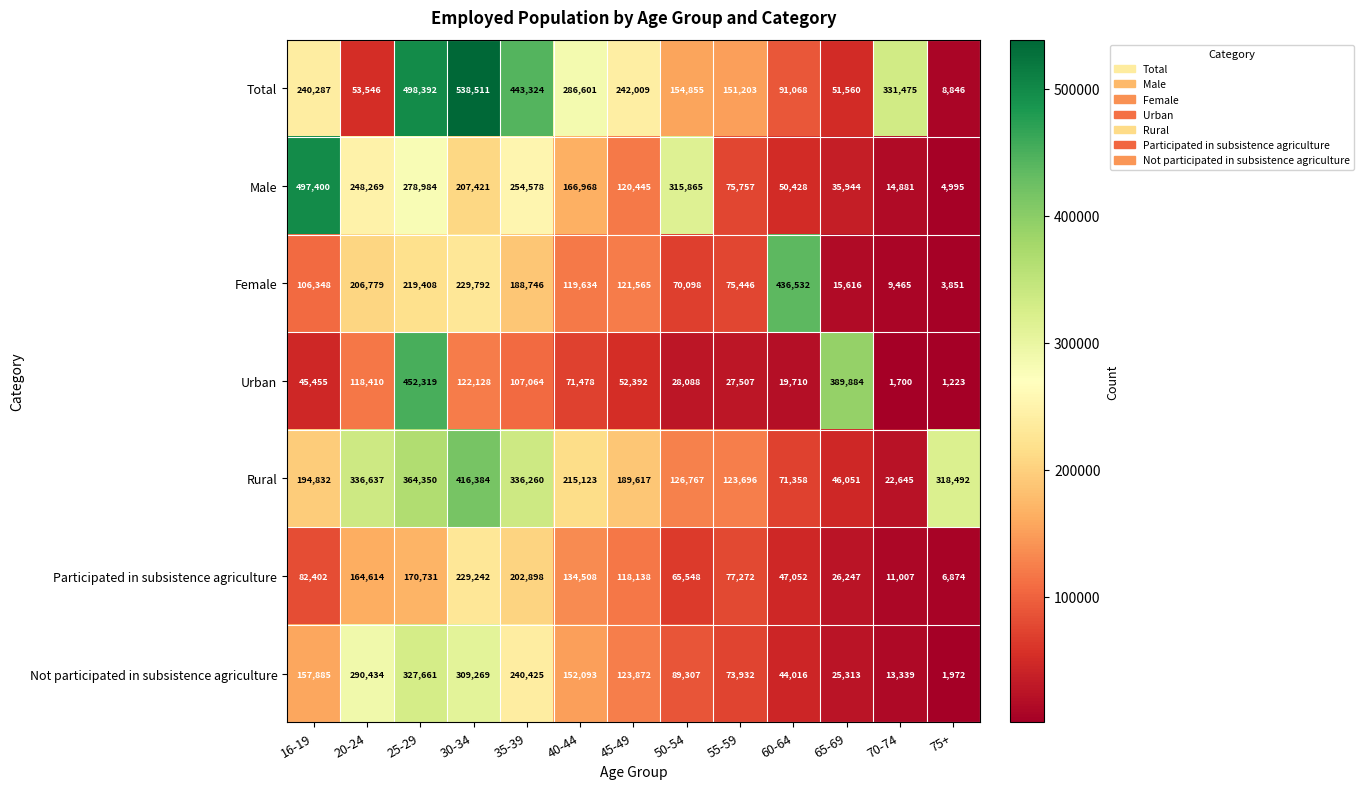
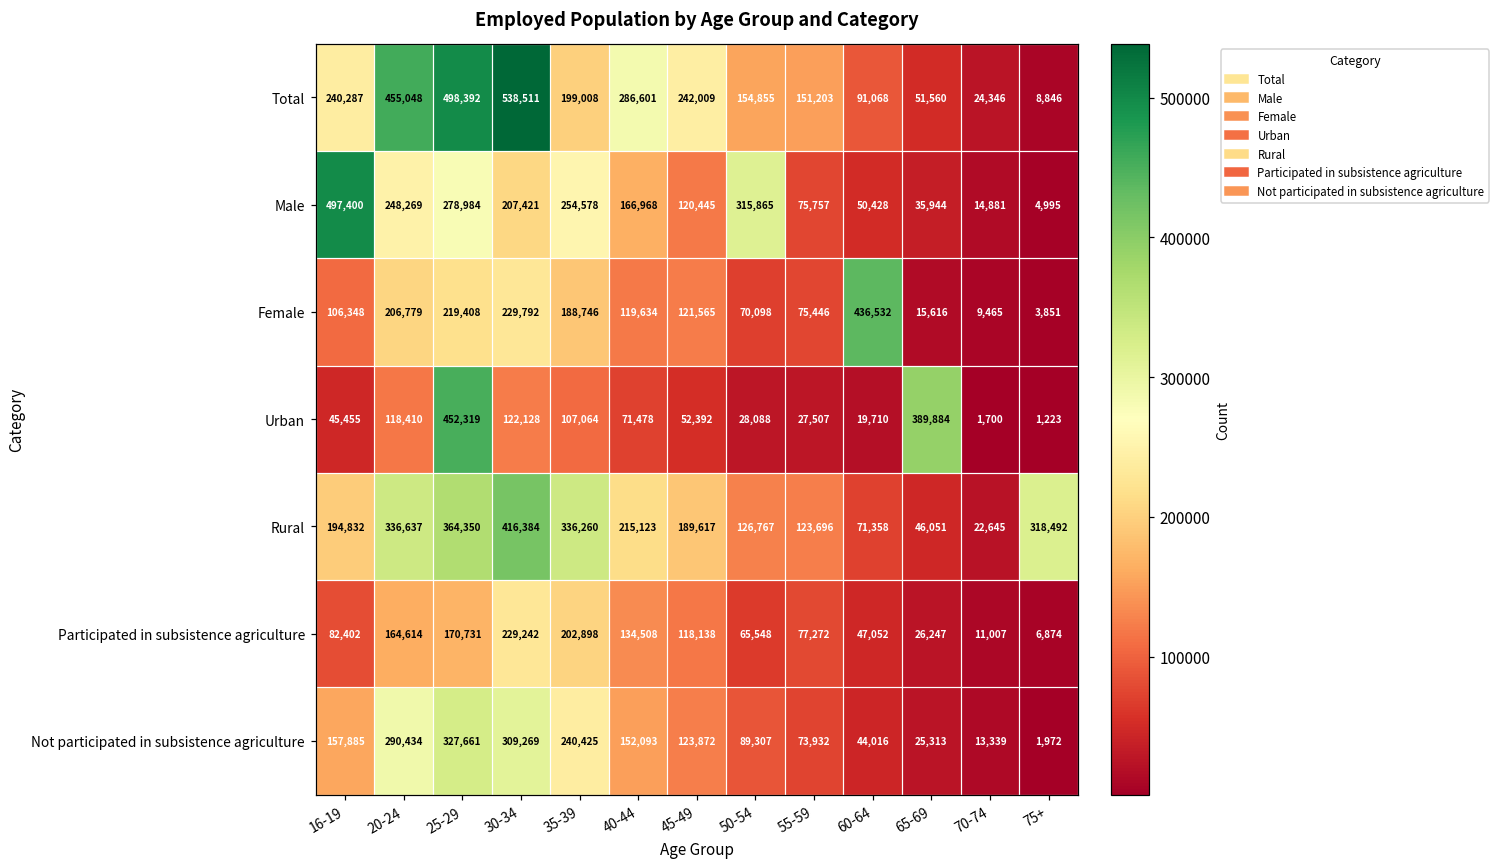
Total, 20-24: 53,546 -> 455,048
Total, 35-39: 443,324 -> 199,008
Total, 70-74: 331,475 -> 24,346
